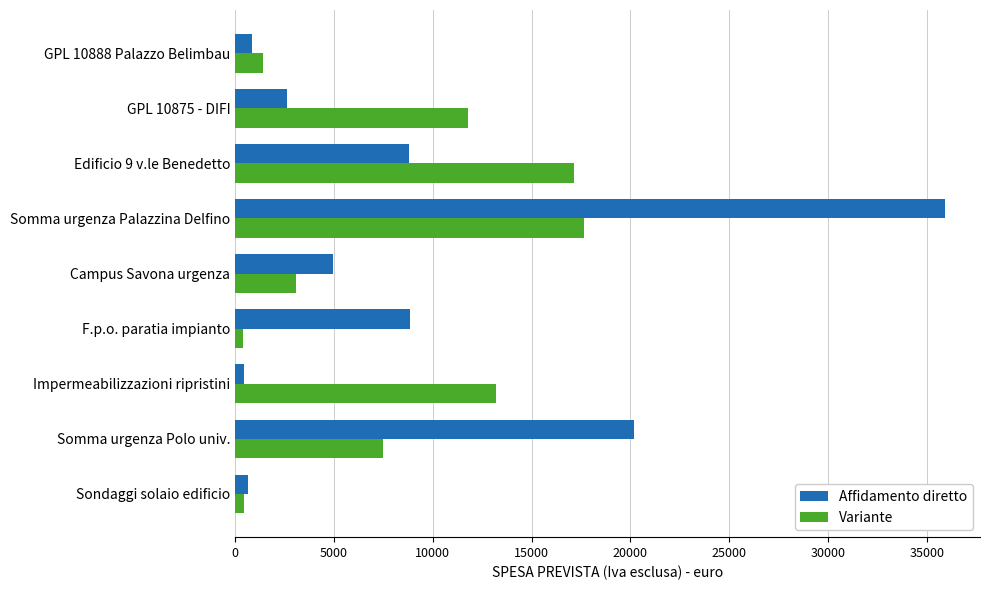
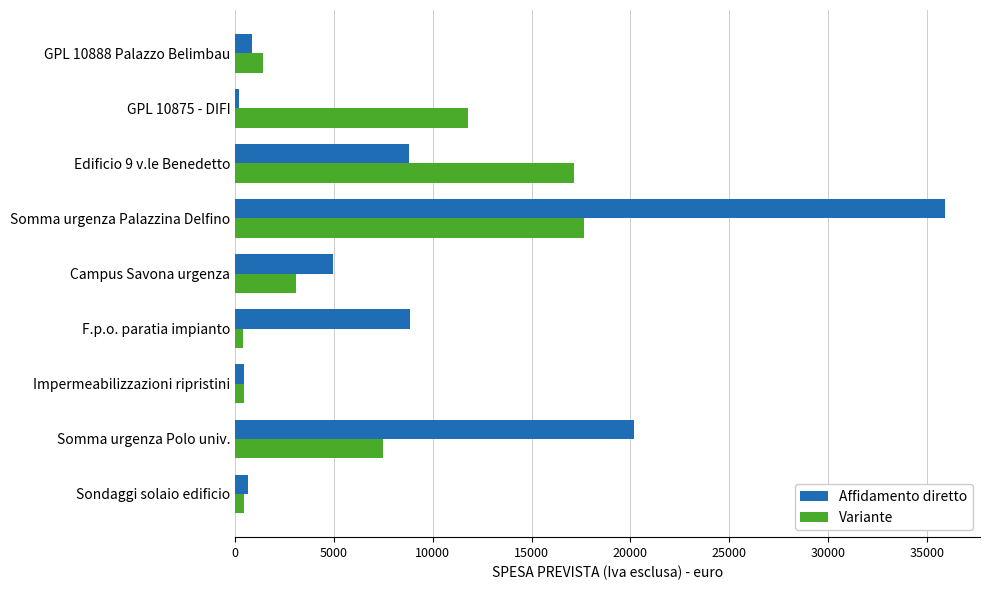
Affidamento diretto, GPL 10875 - DIFI: 2600 -> 200
Variante, Impermeabilizzazioni ripristini: 13200 -> 400
